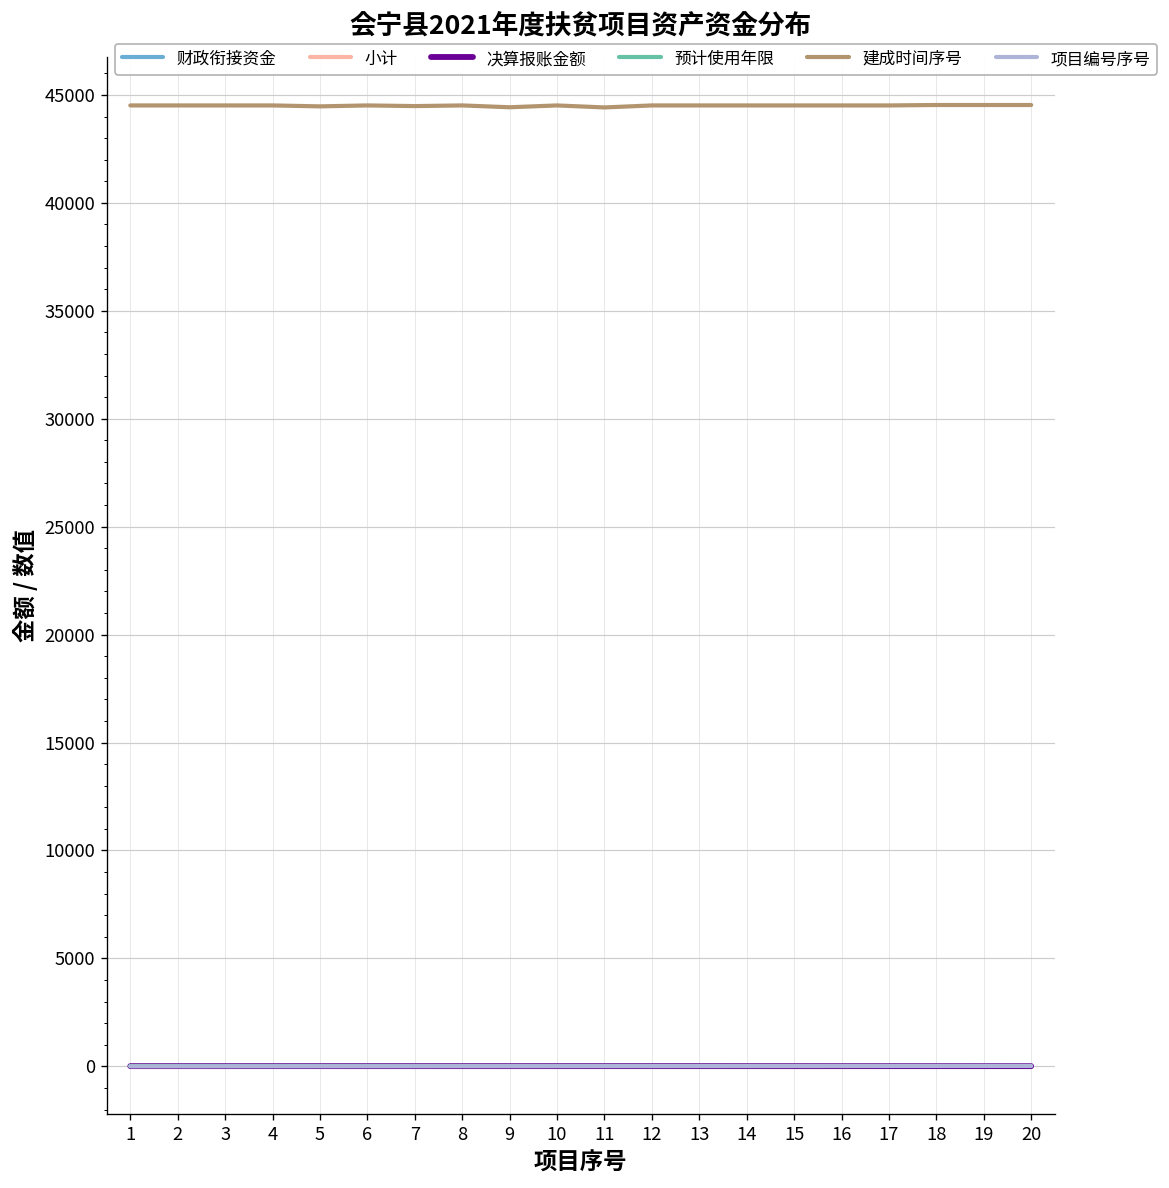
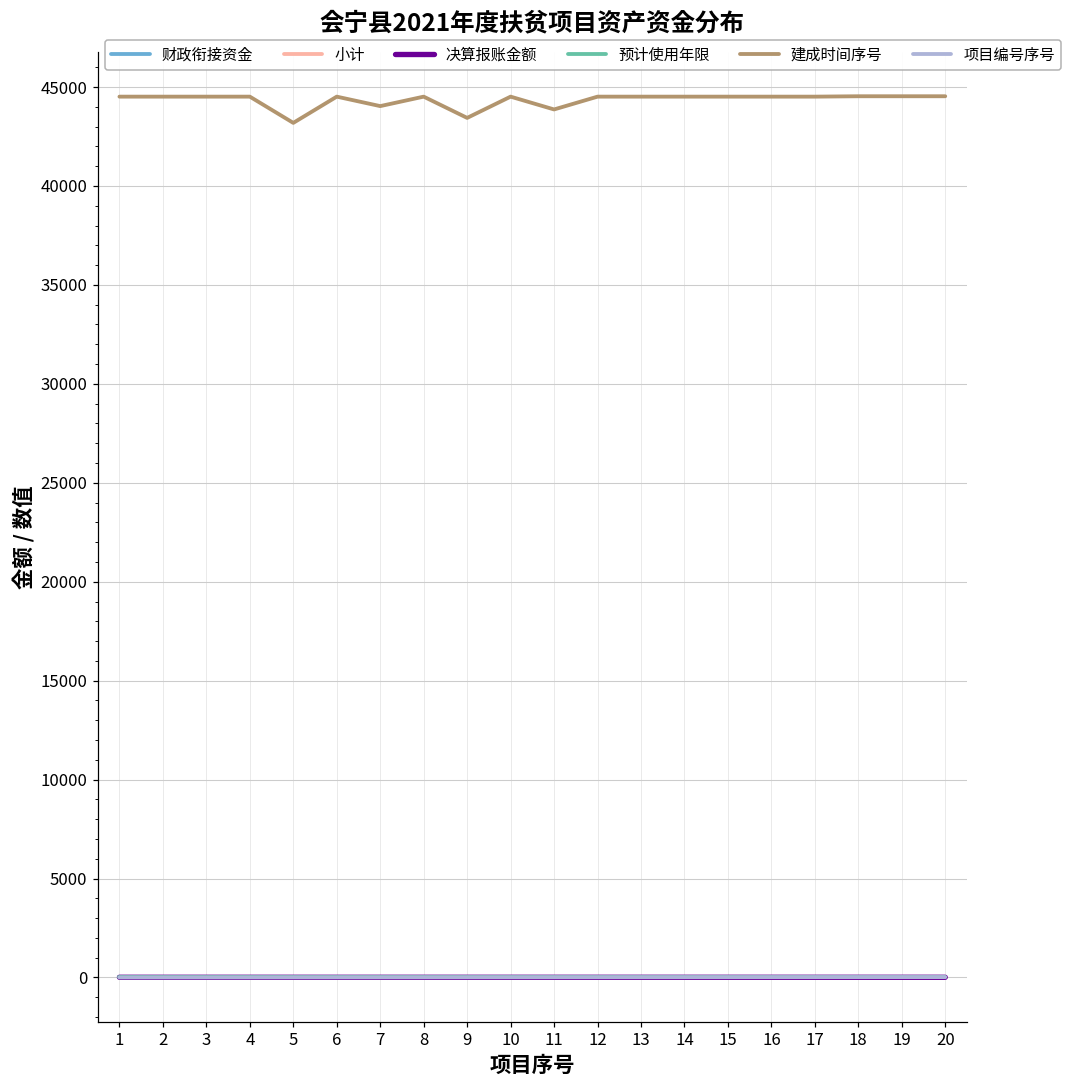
建成时间序号, 5: 44500 -> 43200
建成时间序号, 7: 44500 -> 44000
建成时间序号, 9: 44400 -> 43400
建成时间序号, 11: 44400 -> 43900
